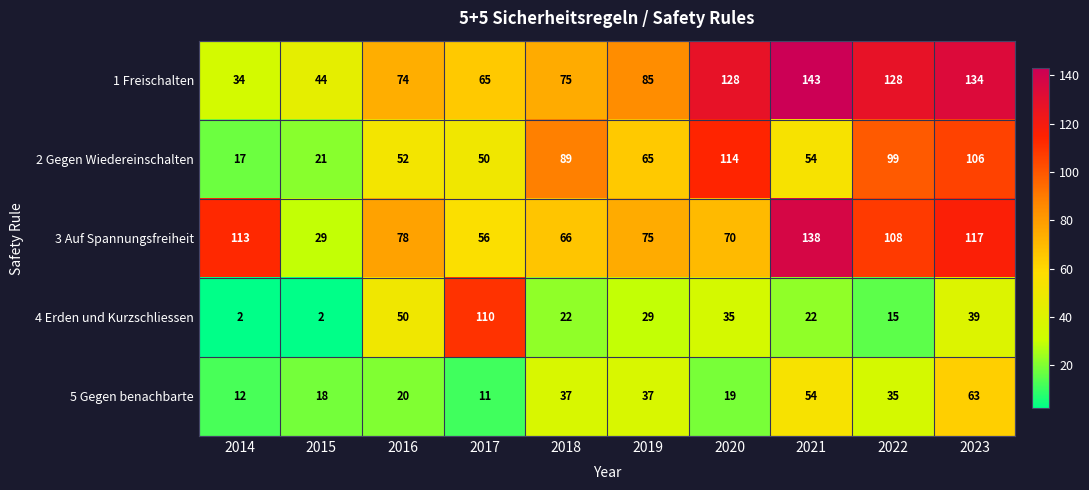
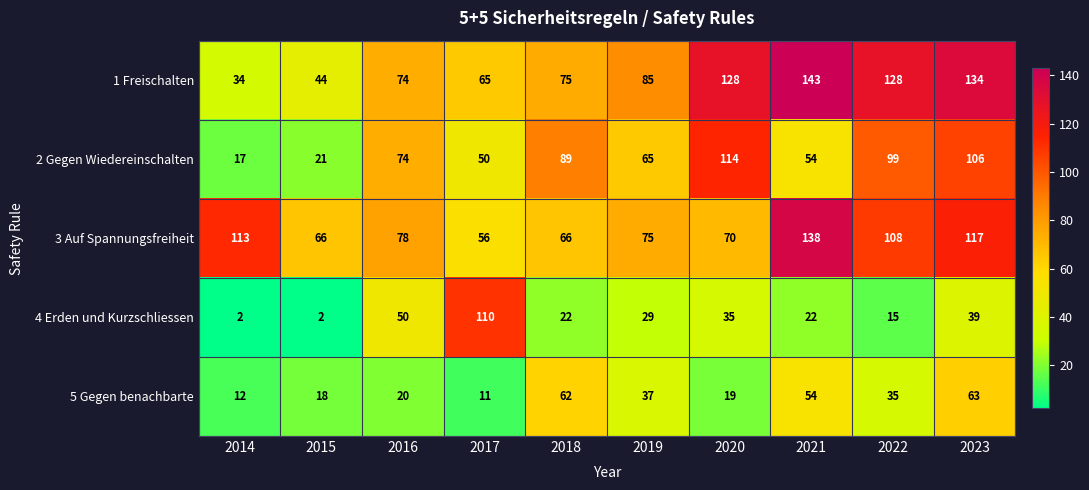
2 Gegen Wiedereinschalten, 2016: 52 -> 74
3 Auf Spannungsfreiheit, 2015: 29 -> 66
5 Gegen benachbarte, 2018: 37 -> 62
